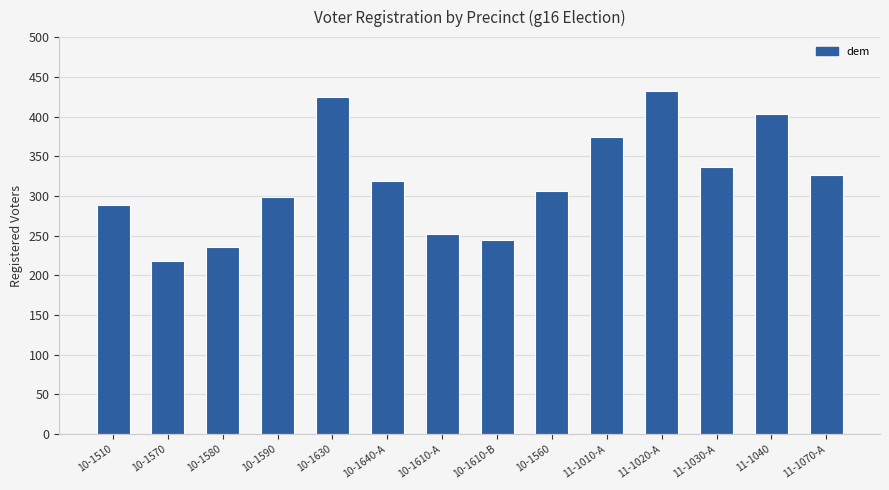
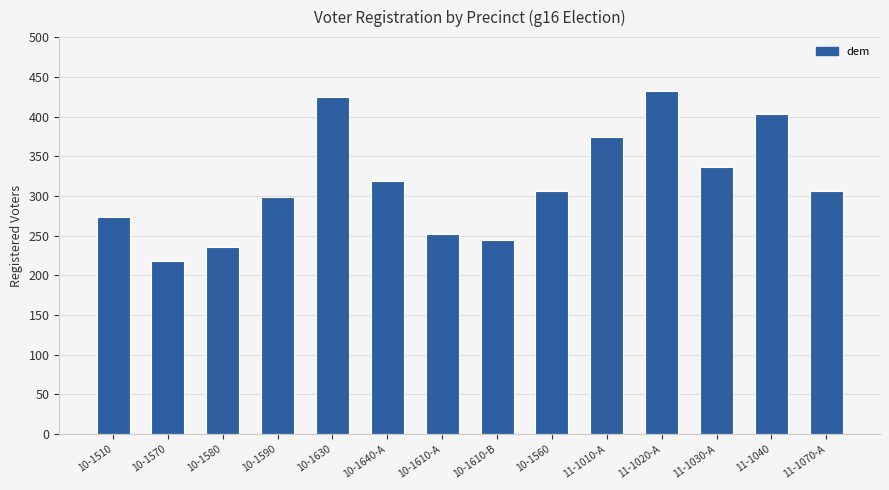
10-1510: 290 -> 270
11-1070-A: 330 -> 310
